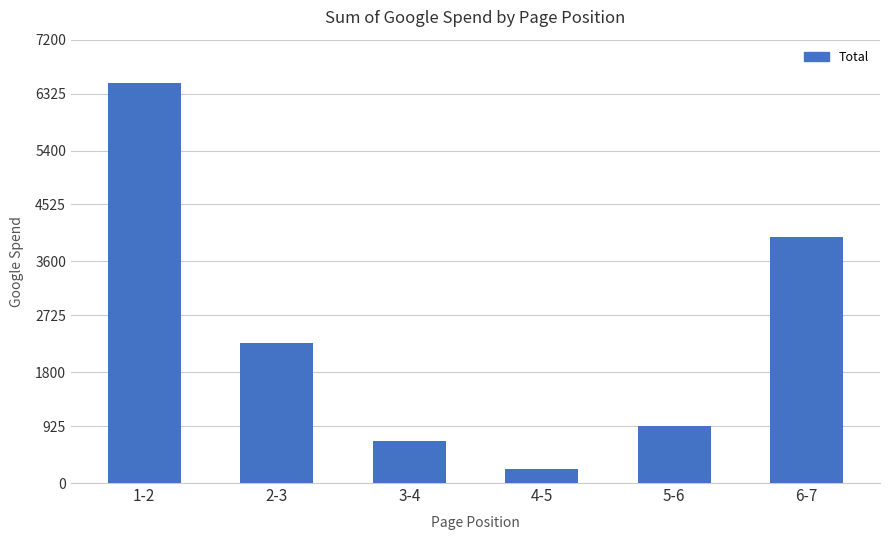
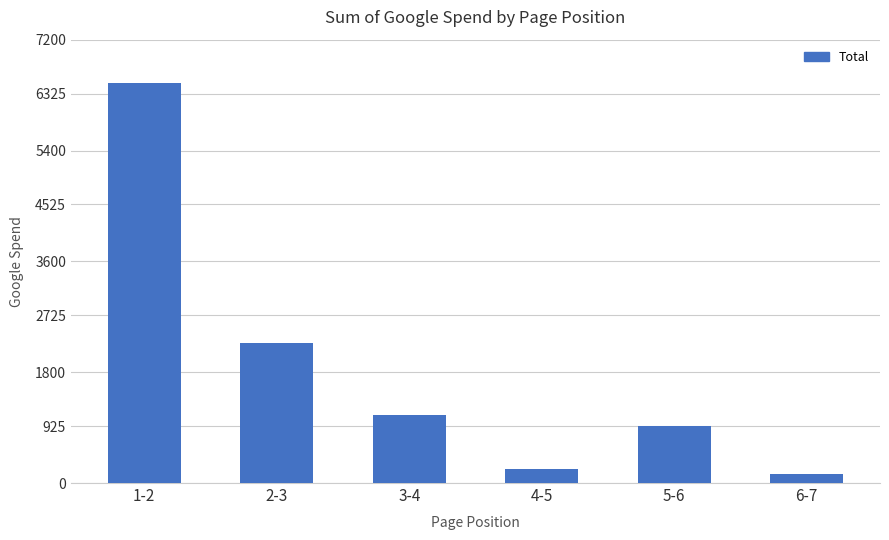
3-4: 700 -> 1100
6-7: 4000 -> 100
